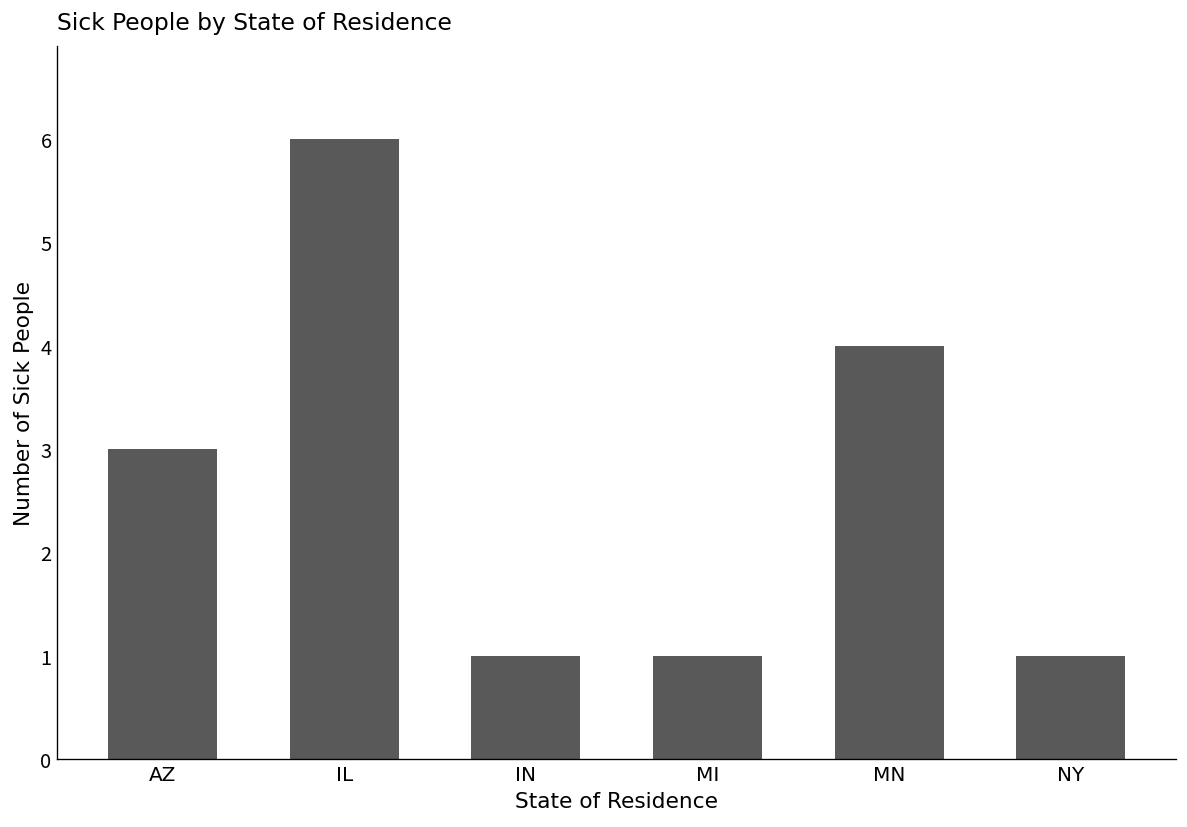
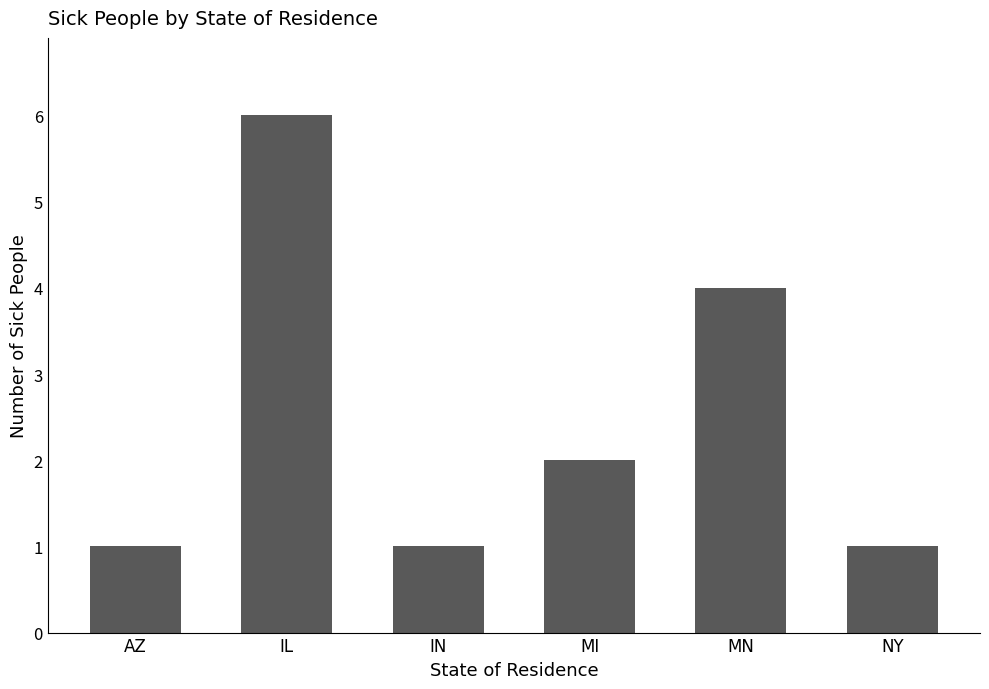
AZ: 3 -> 1
MI: 1 -> 2
